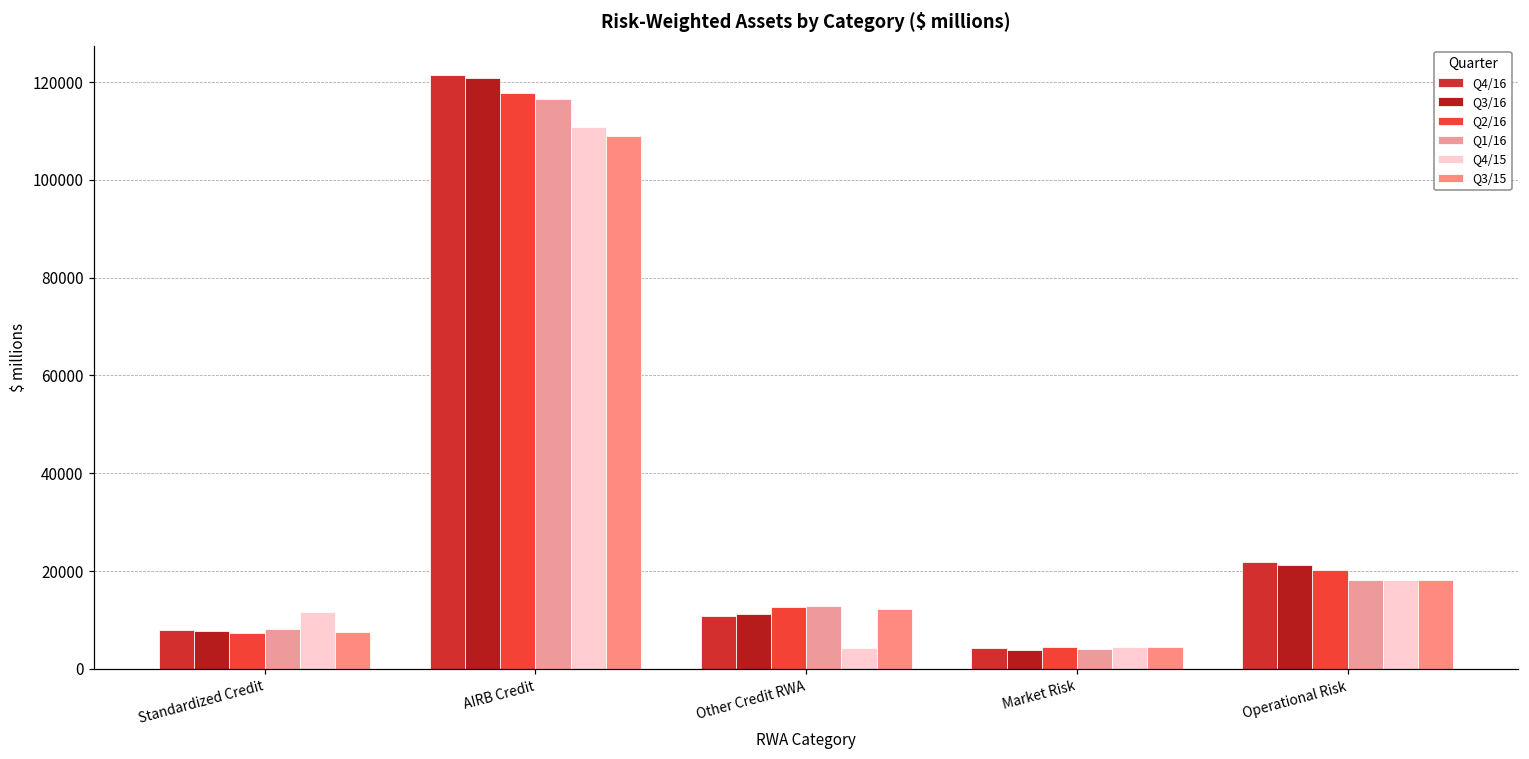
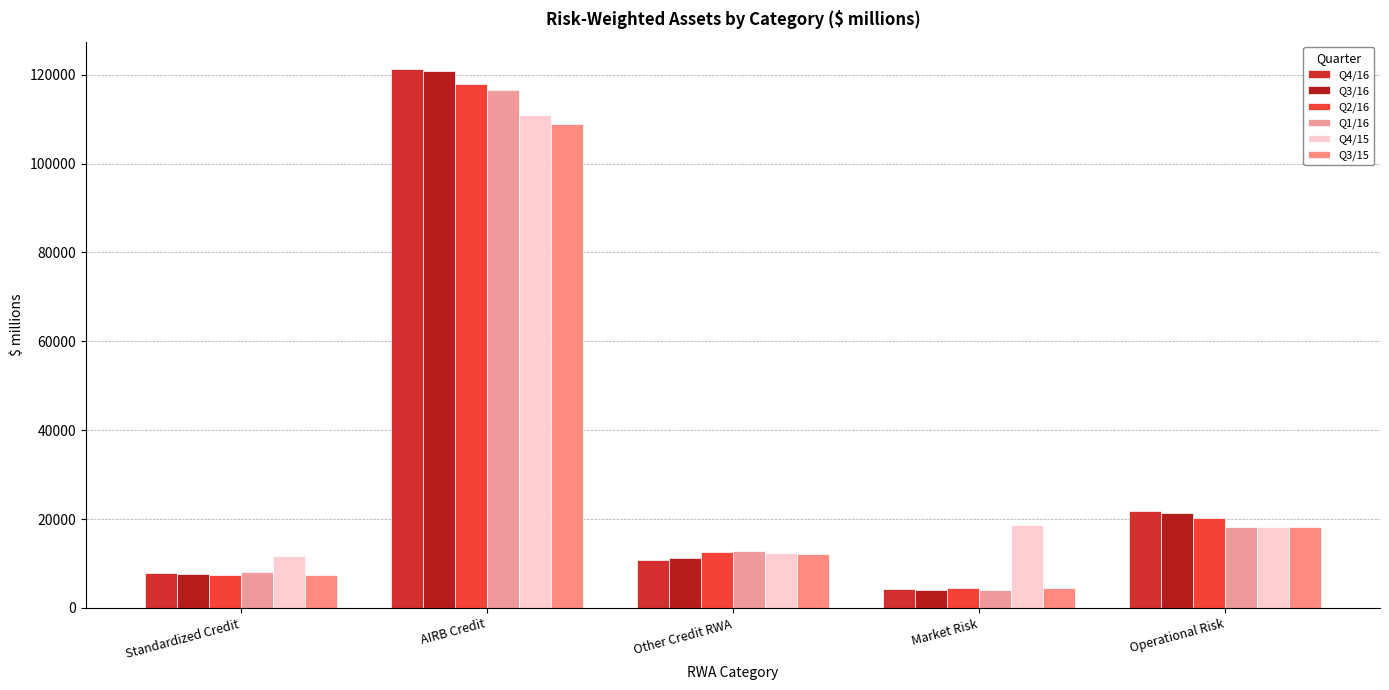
Q4/15, Other Credit RWA: 4000 -> 12000
Q4/15, Market Risk: 4000 -> 19000
